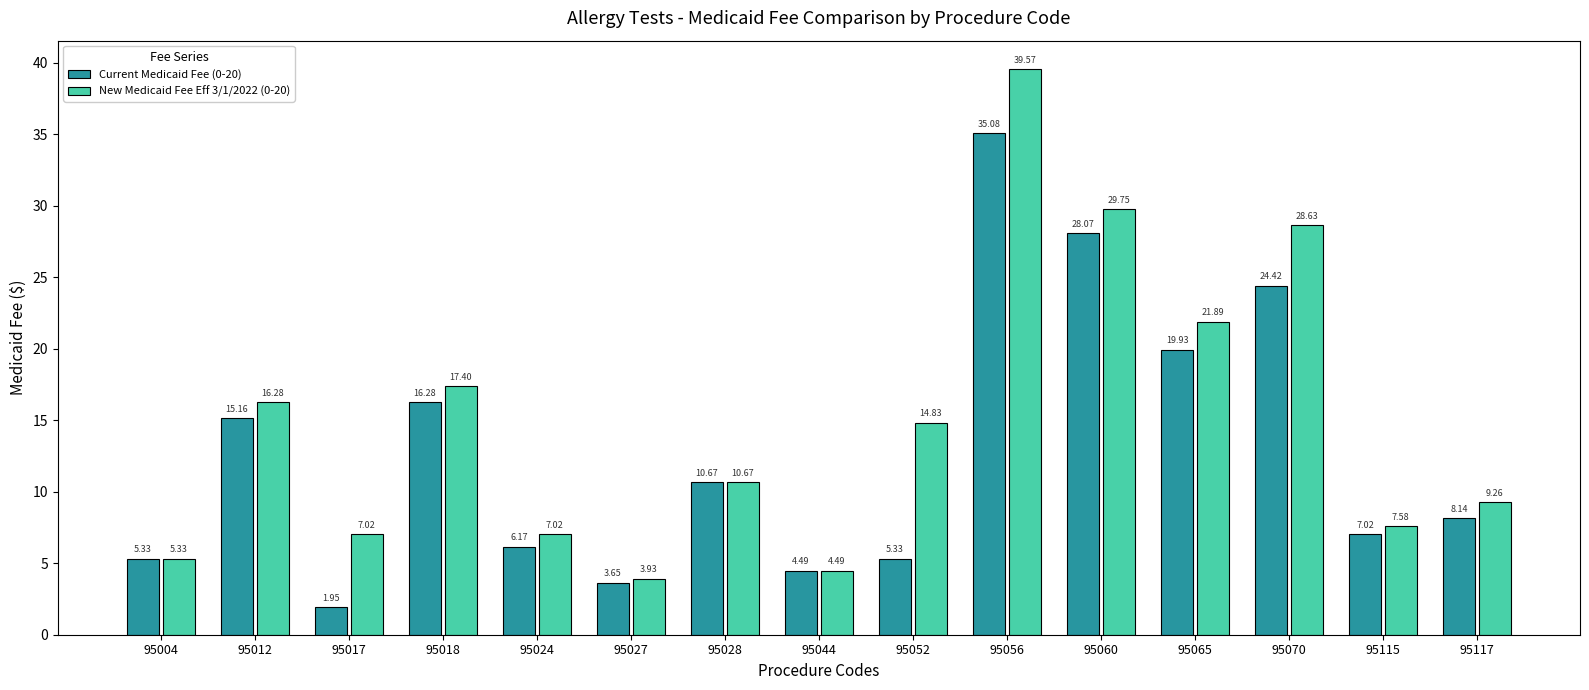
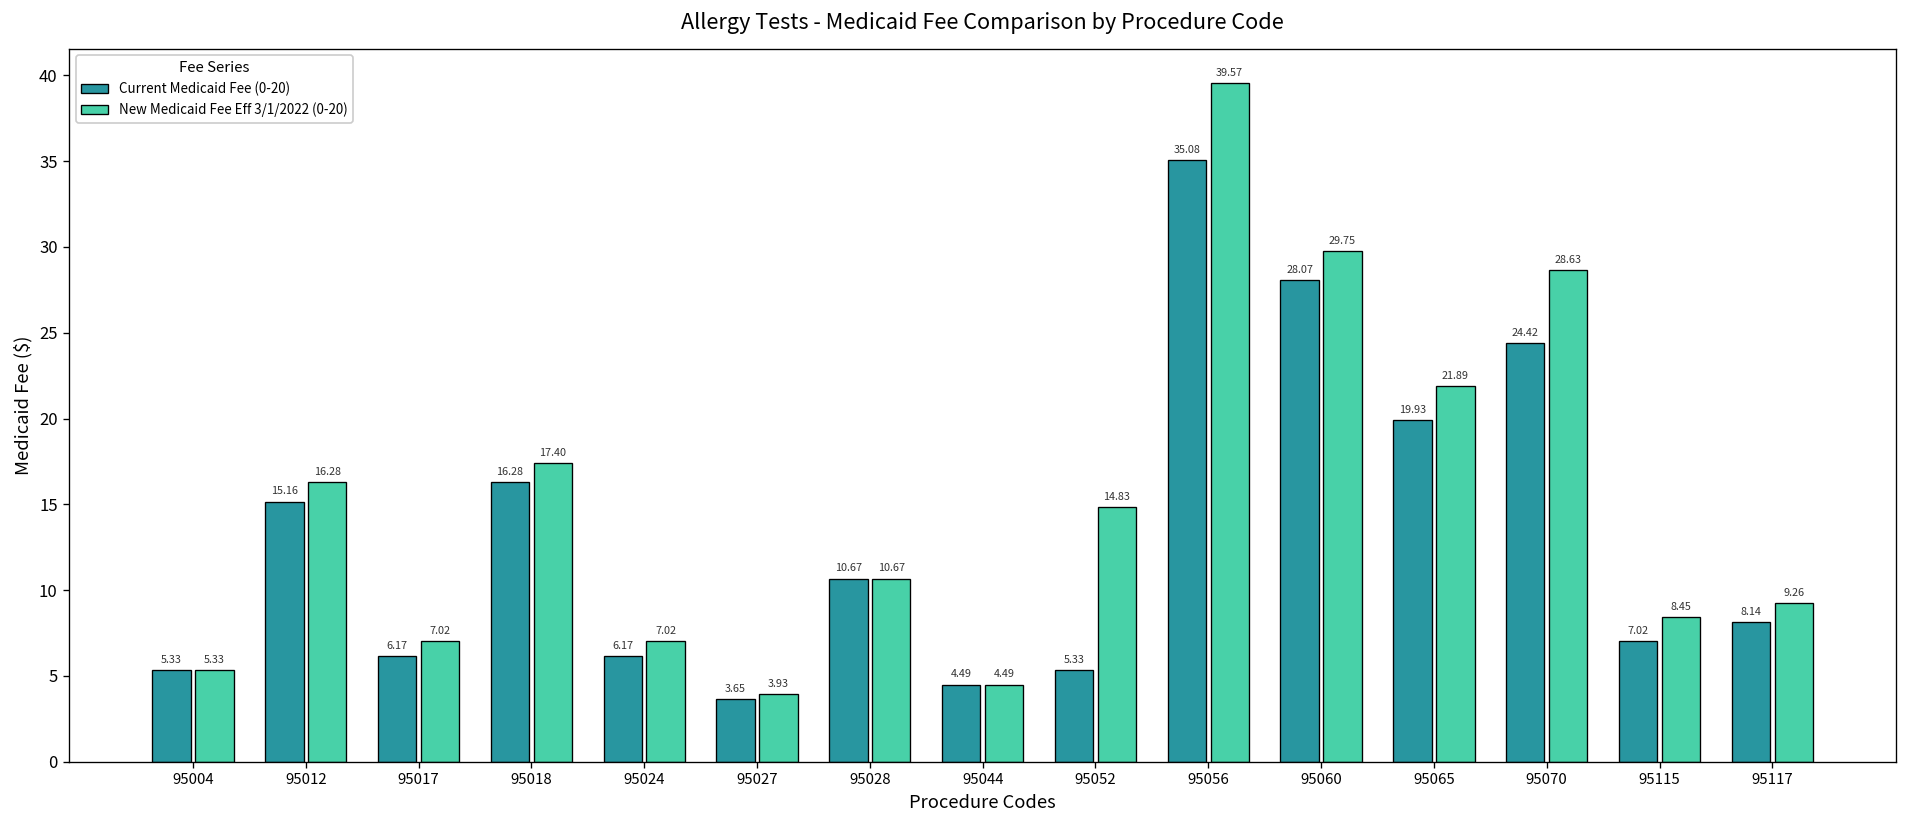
Current Medicaid Fee (0-20), 95017: 1.95 -> 6.17
New Medicaid Fee Eff 3/1/2022 (0-20), 95115: 7.58 -> 8.45
